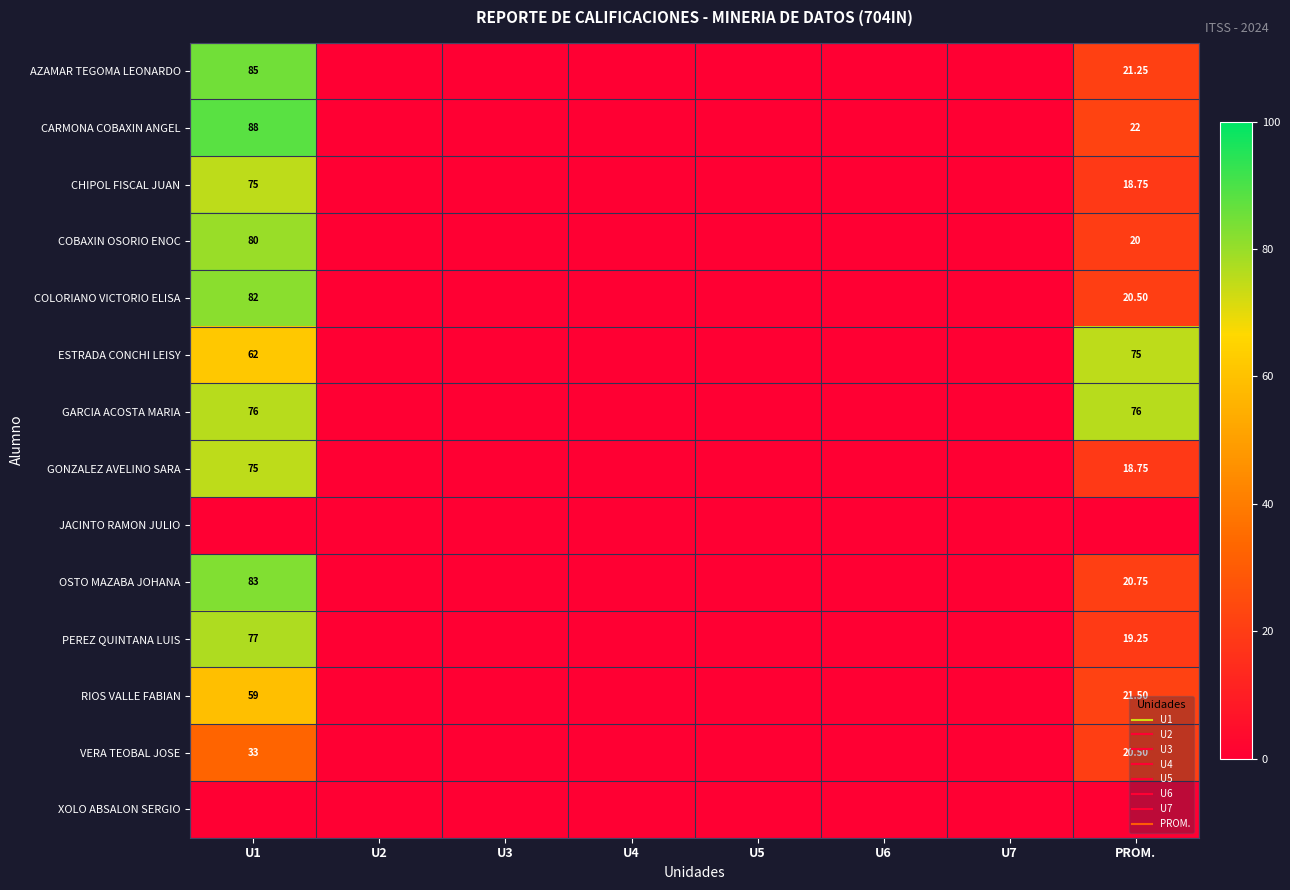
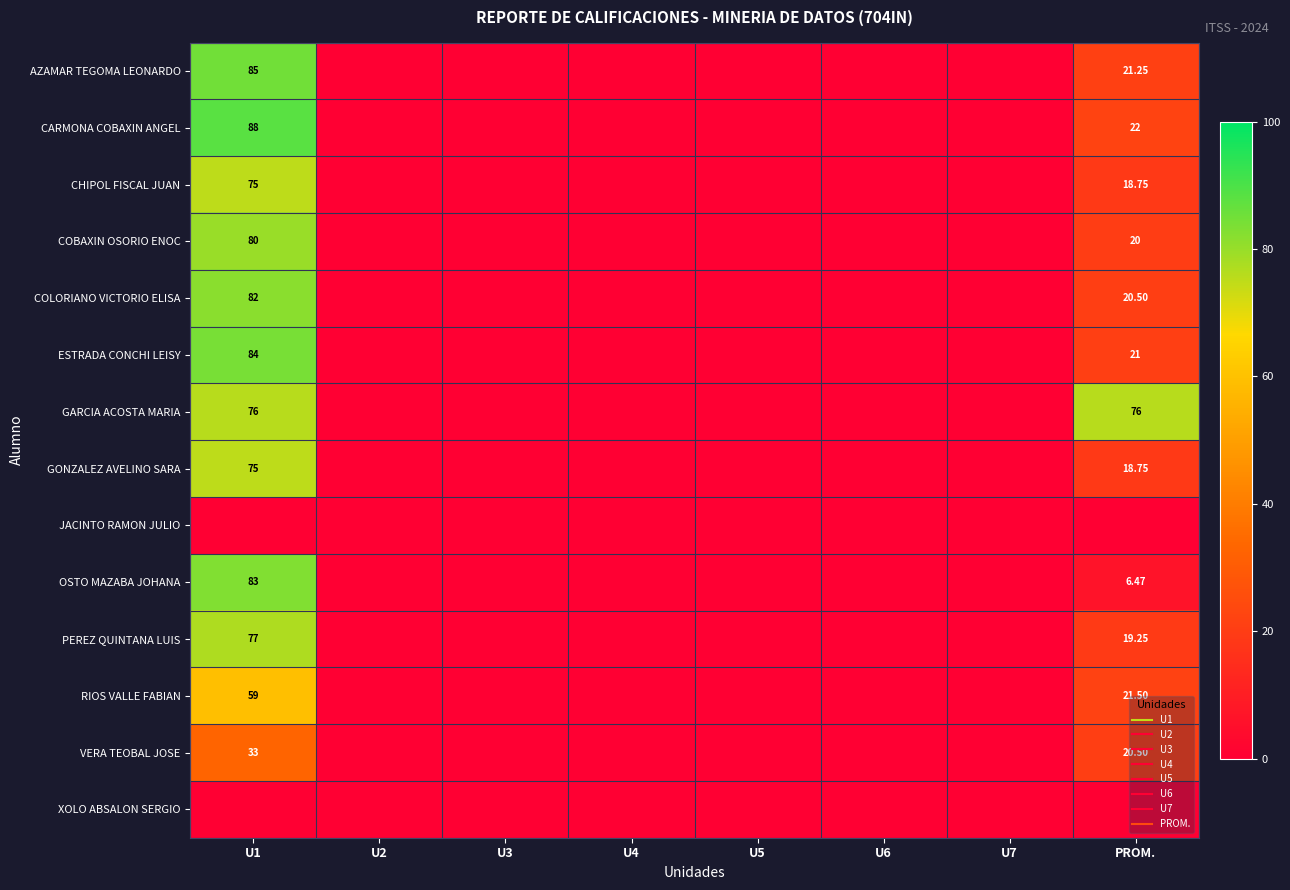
ESTRADA CONCHI LEISY, U1: 62 -> 84
ESTRADA CONCHI LEISY, PROM.: 75 -> 21
OSTO MAZABA JOHANA, PROM.: 20.75 -> 6.47
